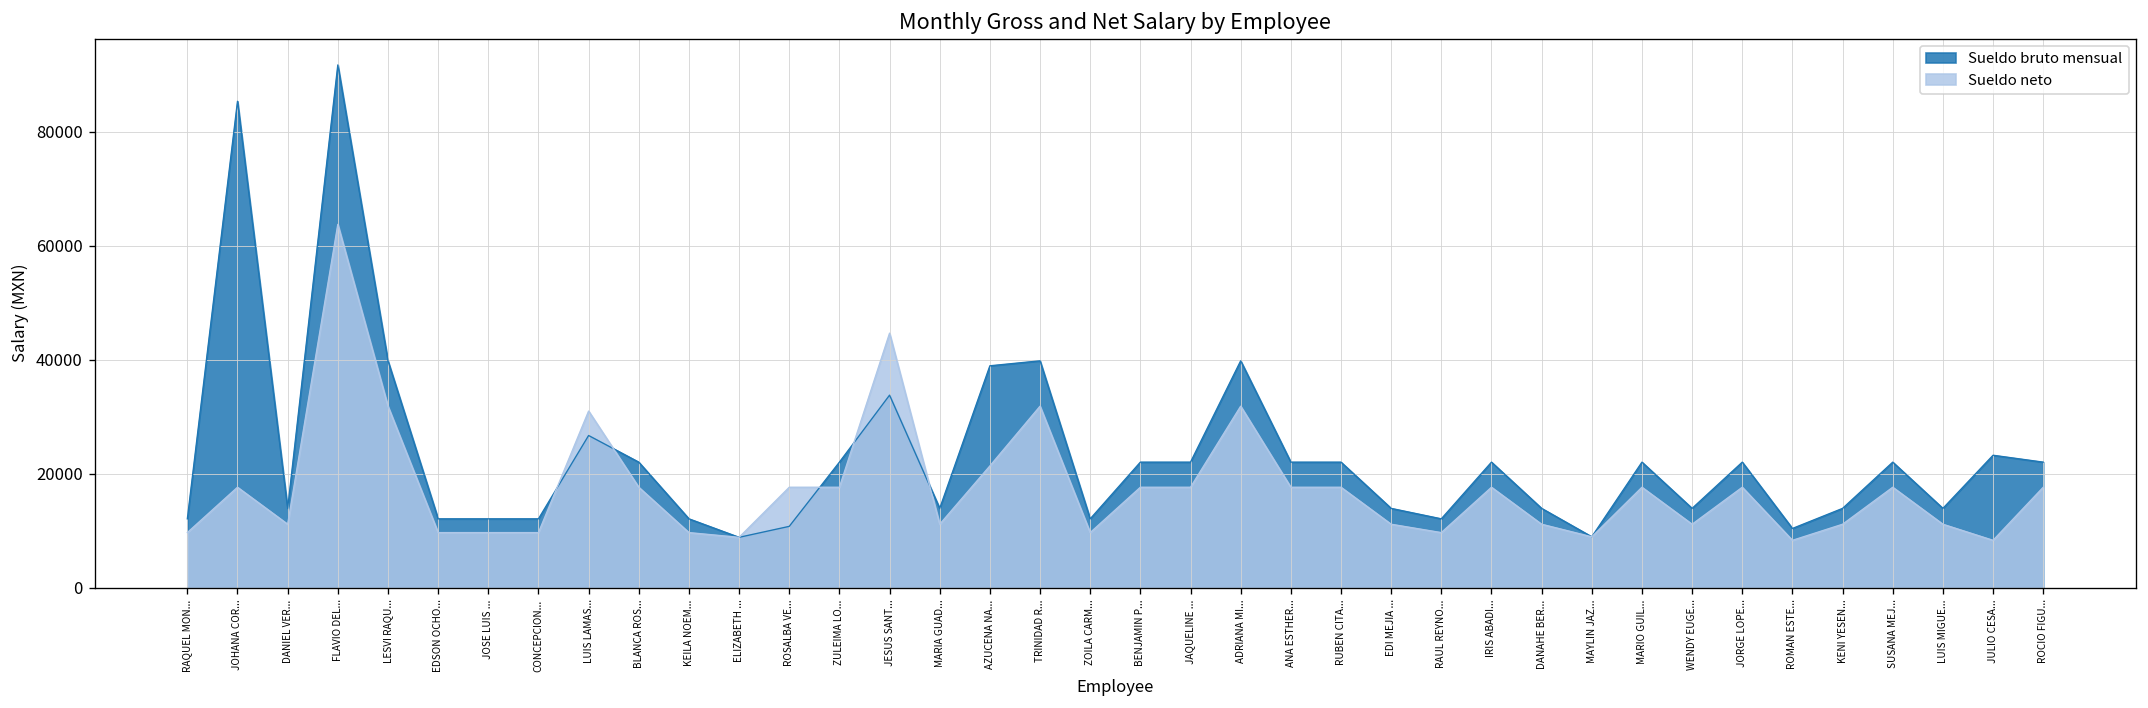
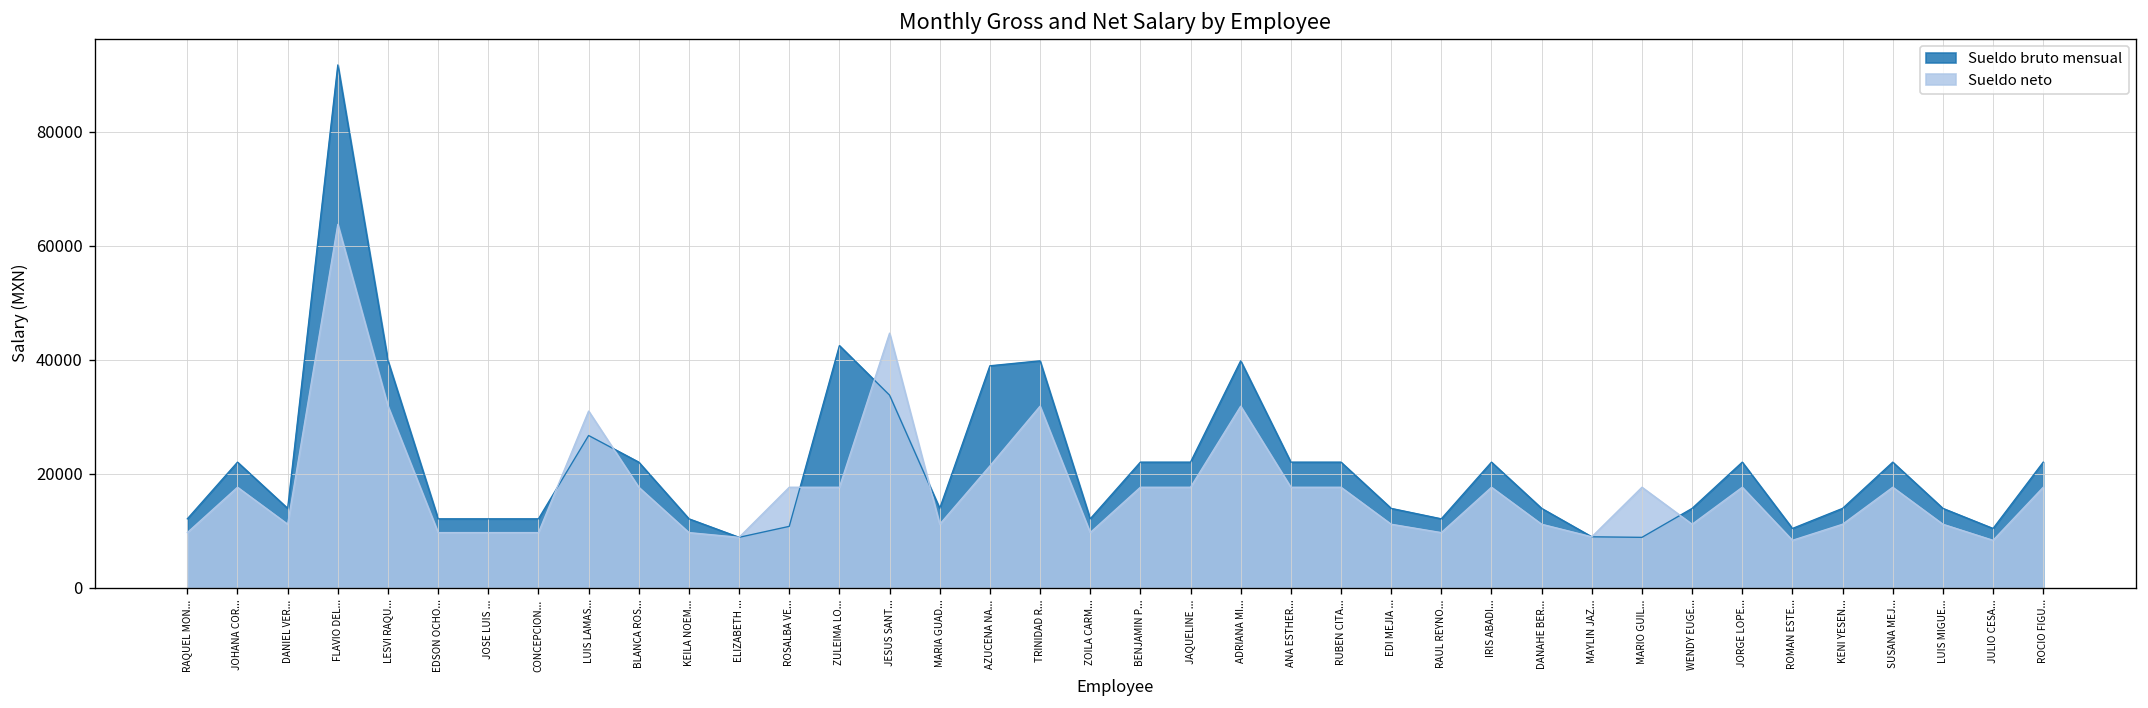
Sueldo bruto mensual, JOHANA COR...: 85000 -> 22000
Sueldo bruto mensual, ZULEIMA LO...: 22000 -> 42000
Sueldo bruto mensual, MARIO GUIL...: 22000 -> 9000
Sueldo bruto mensual, JULIO CESA...: 23000 -> 10000
